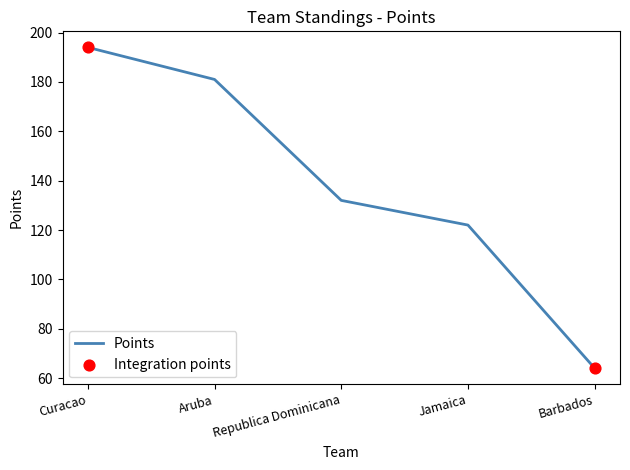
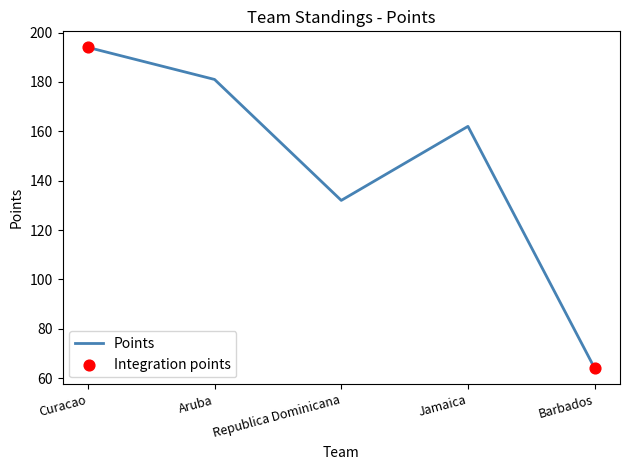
Points, Jamaica: 122 -> 162
